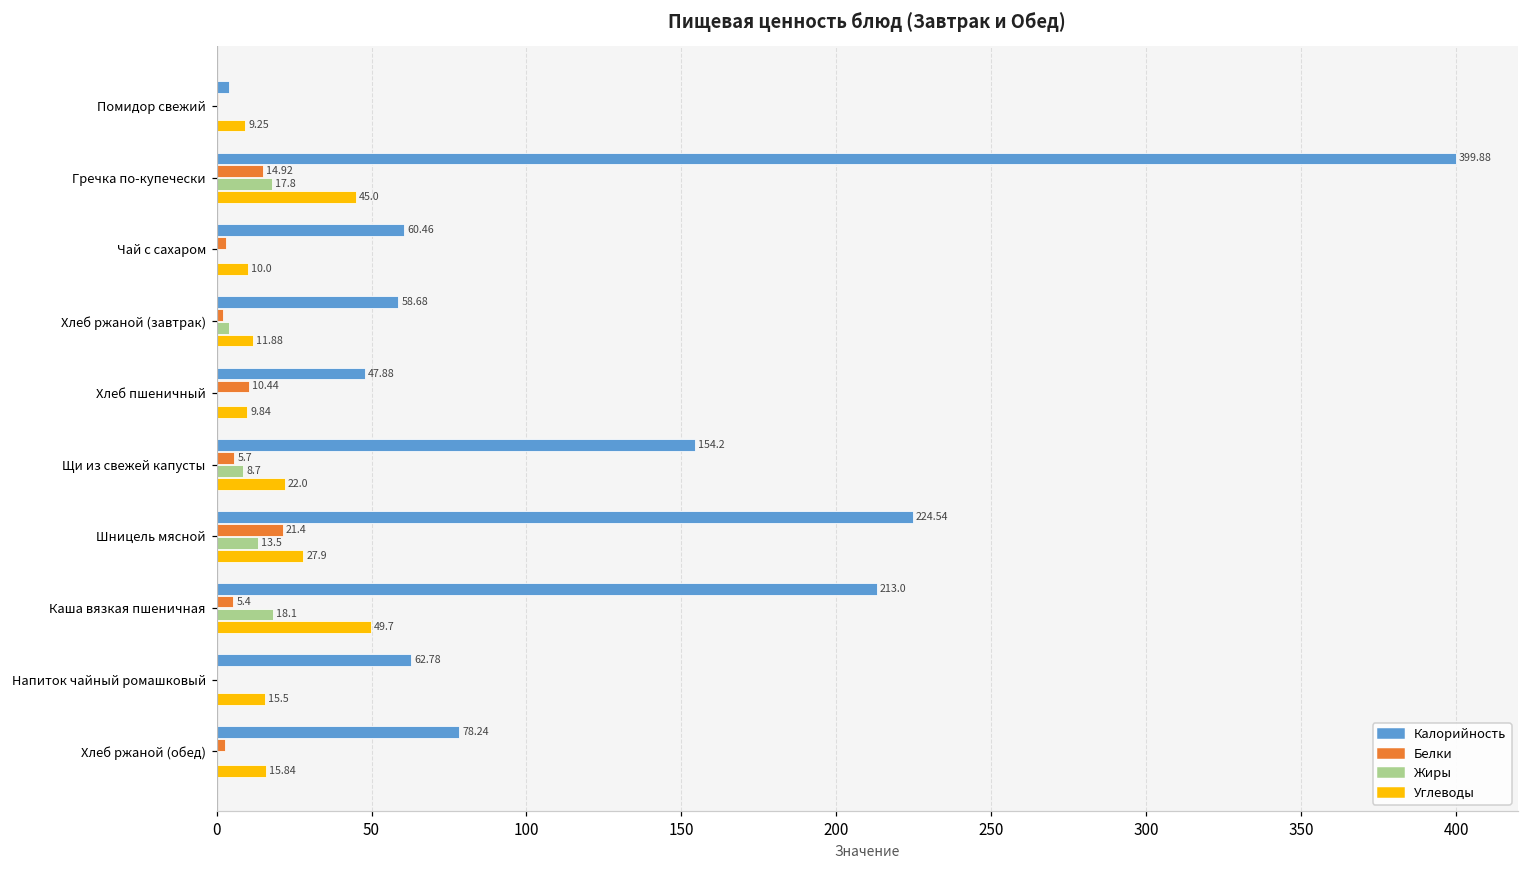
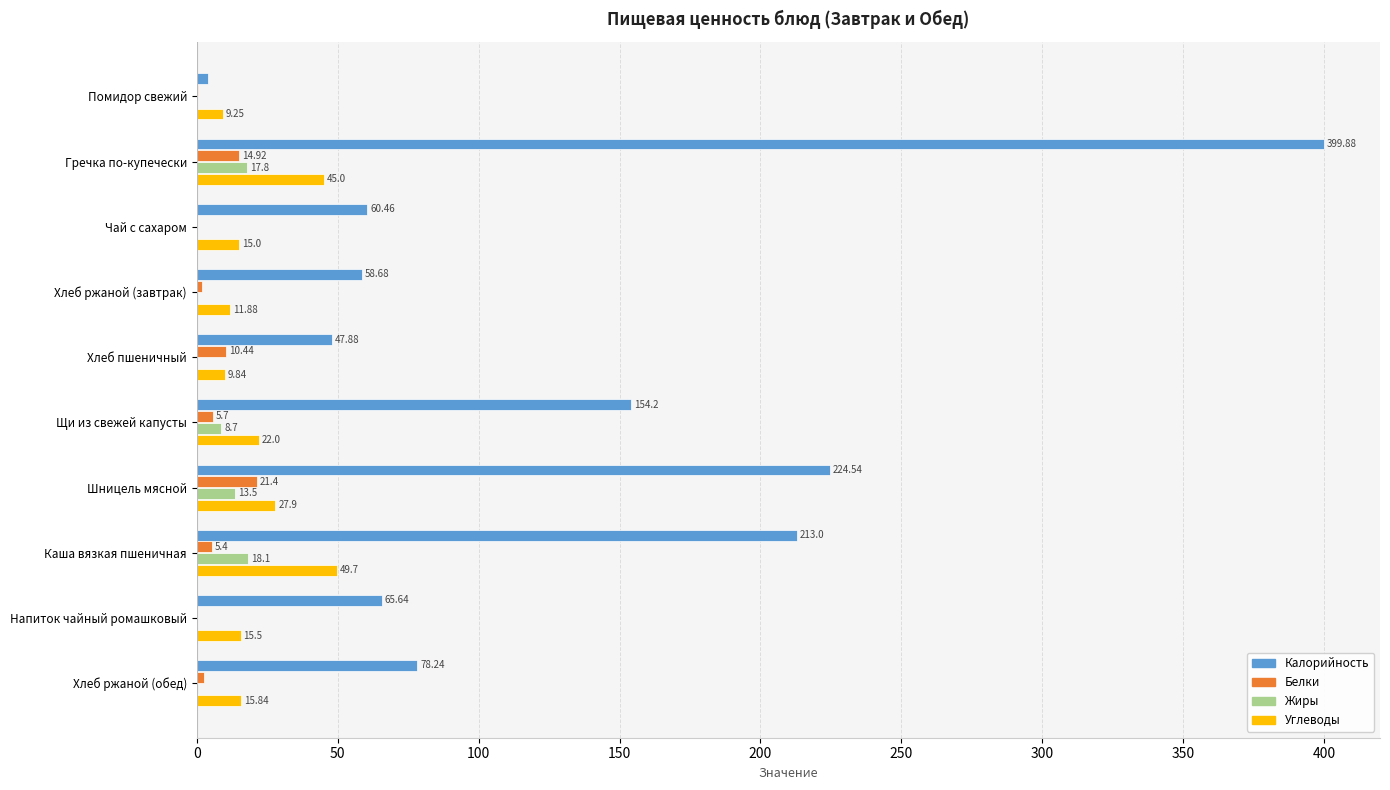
Белки, Чай с сахаром: 3 -> 0
Углеводы, Чай с сахаром: 10.0 -> 15.0
Жиры, Хлеб ржаной (завтрак): 4 -> 0
Калорийность, Напиток чайный ромашковый: 62.78 -> 65.64
